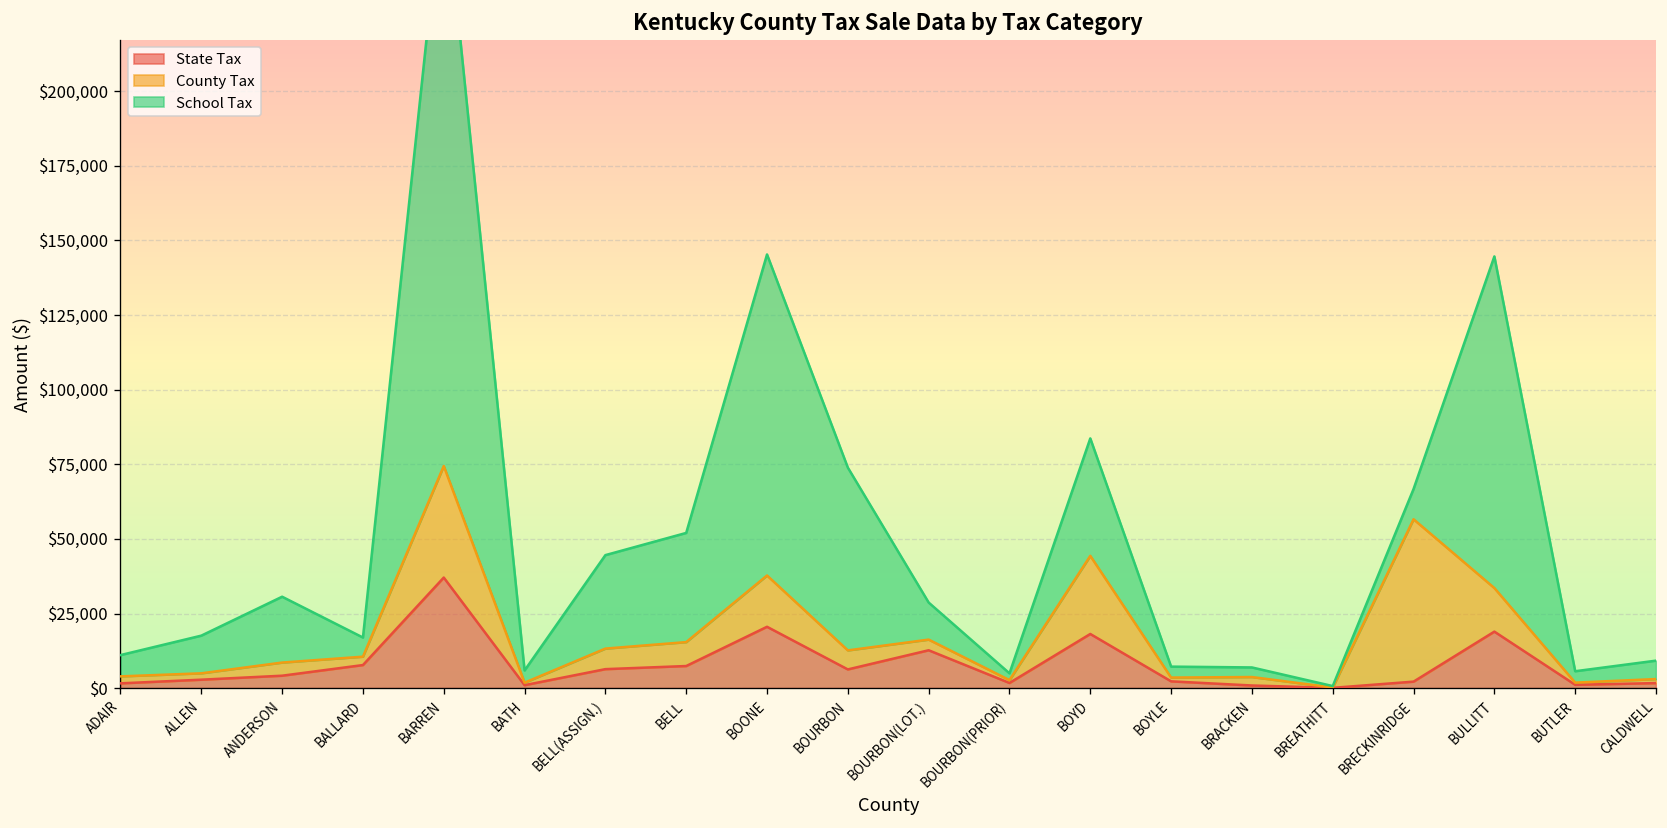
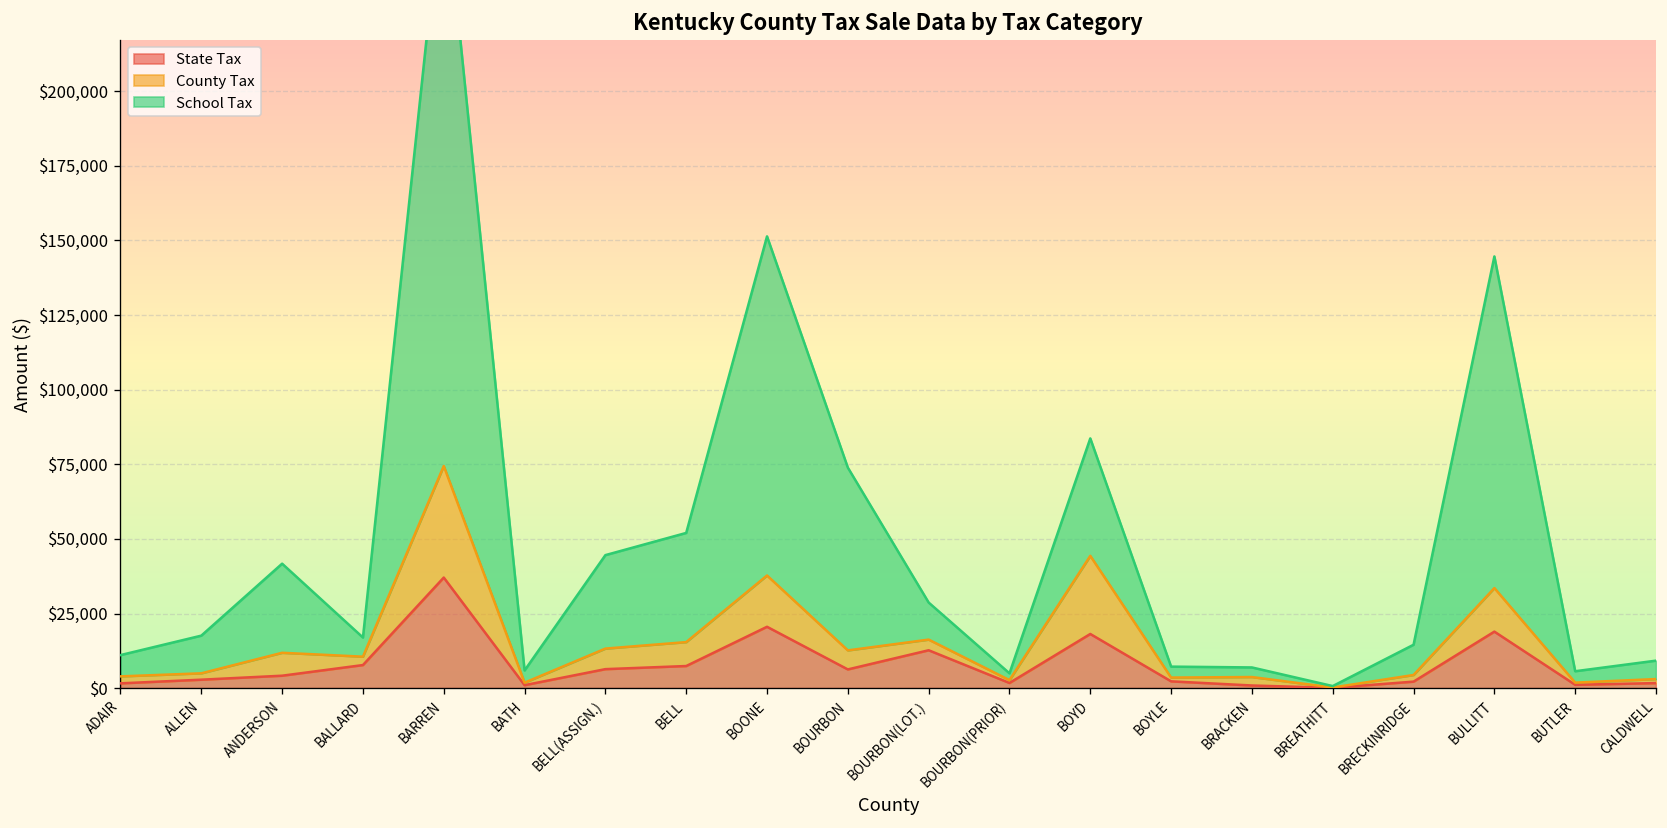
County Tax, ANDERSON: $4,000 -> $8,000
School Tax, ANDERSON: $22,000 -> $30,000
School Tax, BOONE: $108,000 -> $114,000
County Tax, BRECKINRIDGE: $54,000 -> $2,000
